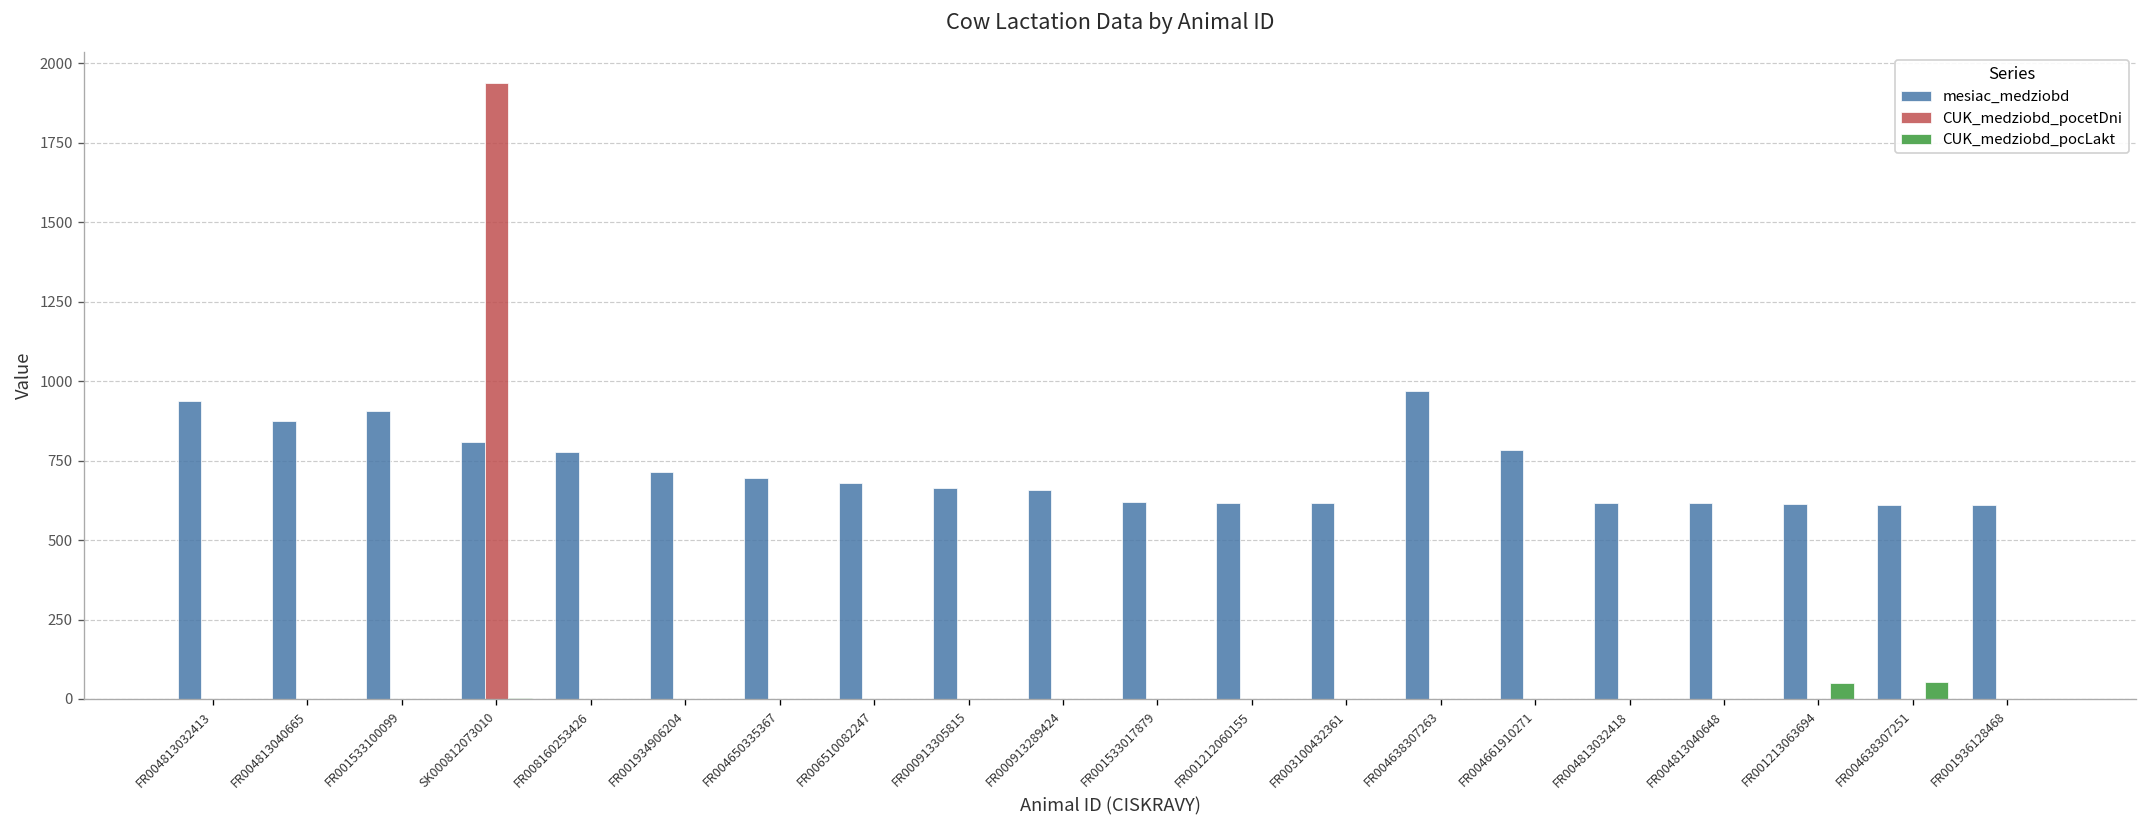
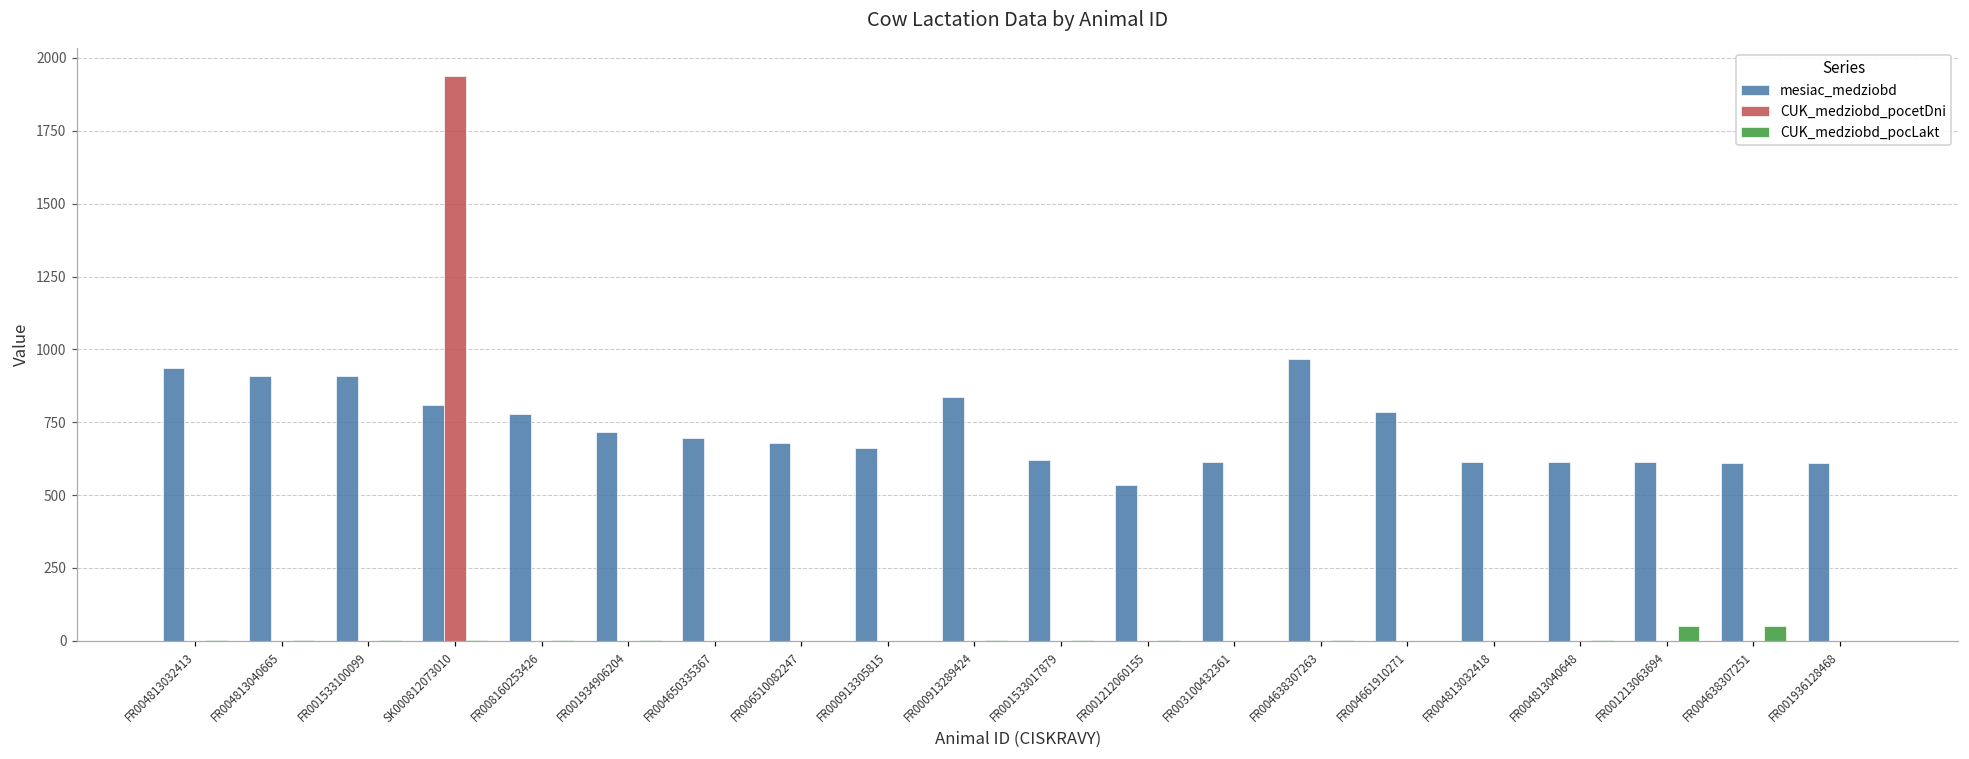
mesiac_medziobd, FR004813040665: 870 -> 910
mesiac_medziobd, FR000913289424: 660 -> 840
mesiac_medziobd, FR001212060155: 620 -> 530
